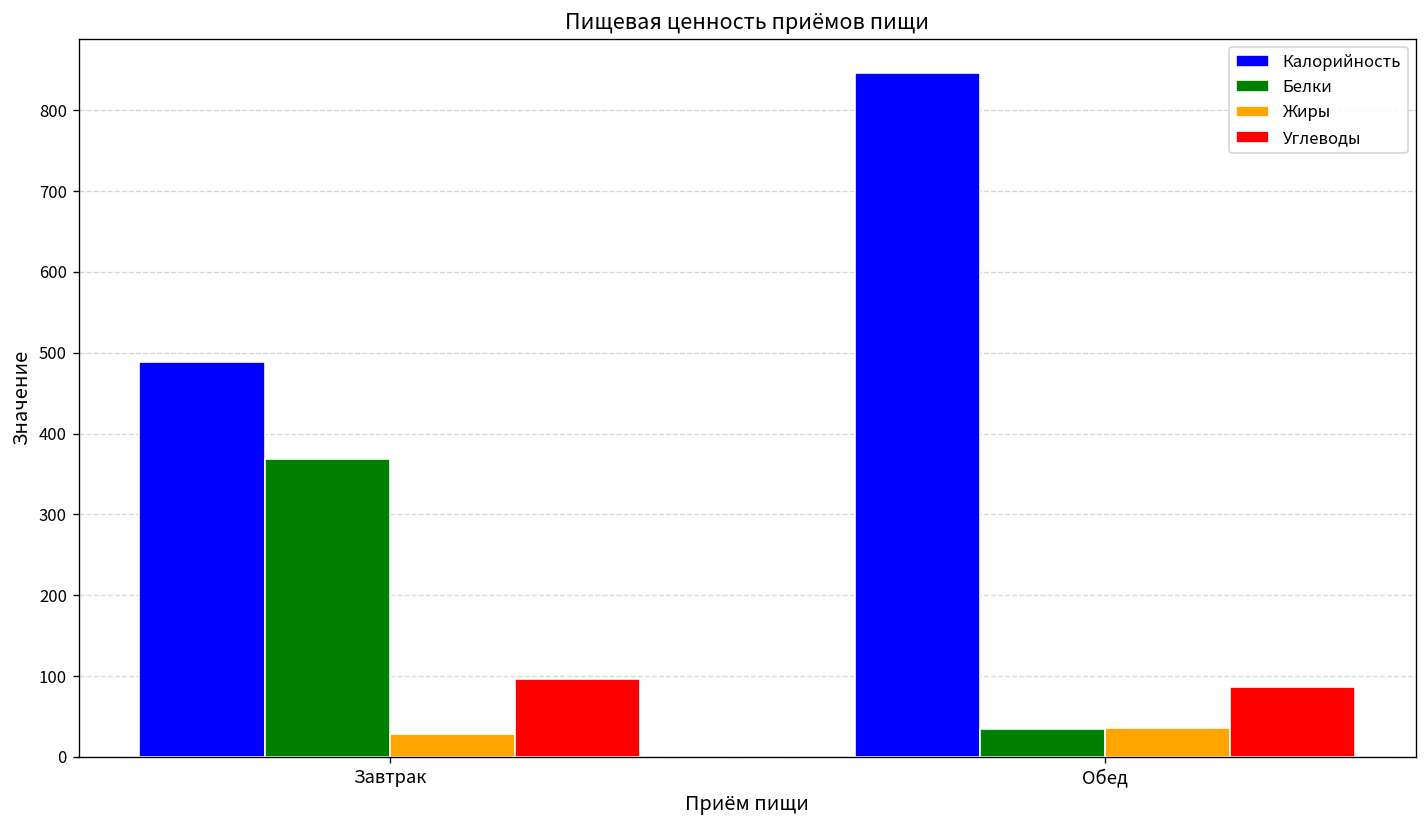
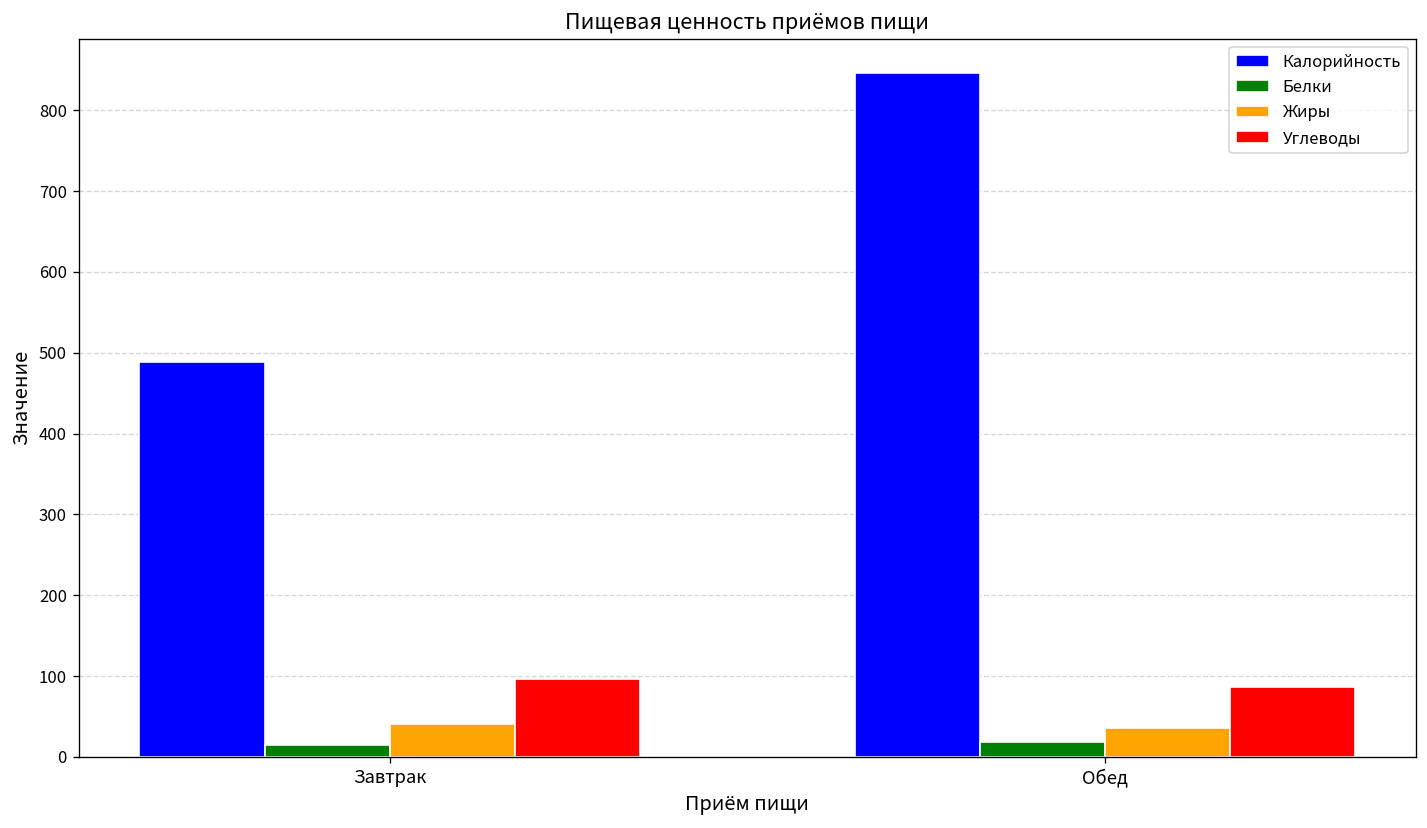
Белки, Завтрак: 370 -> 20
Жиры, Завтрак: 30 -> 40
Белки, Обед: 30 -> 20
